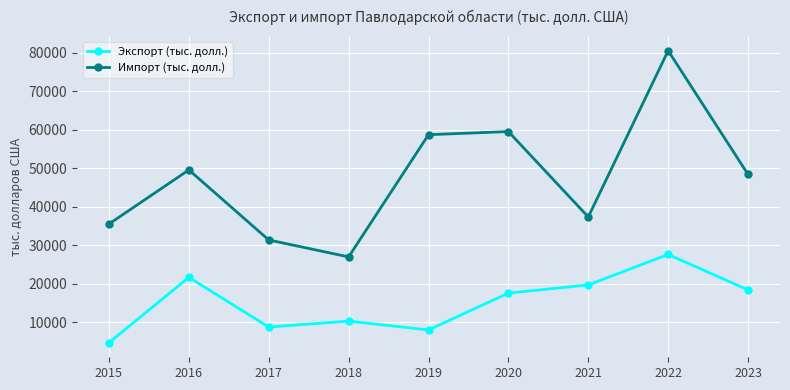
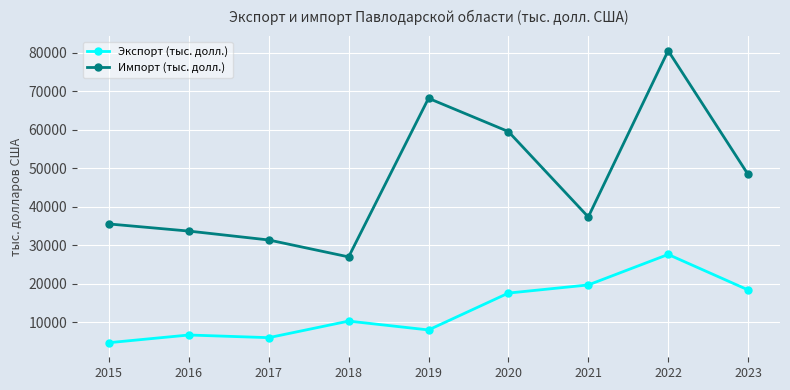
Экспорт (тыс. долл.), 2016: 22000 -> 7000
Импорт (тыс. долл.), 2016: 50000 -> 34000
Экспорт (тыс. долл.), 2017: 9000 -> 6000
Импорт (тыс. долл.), 2019: 59000 -> 68000
